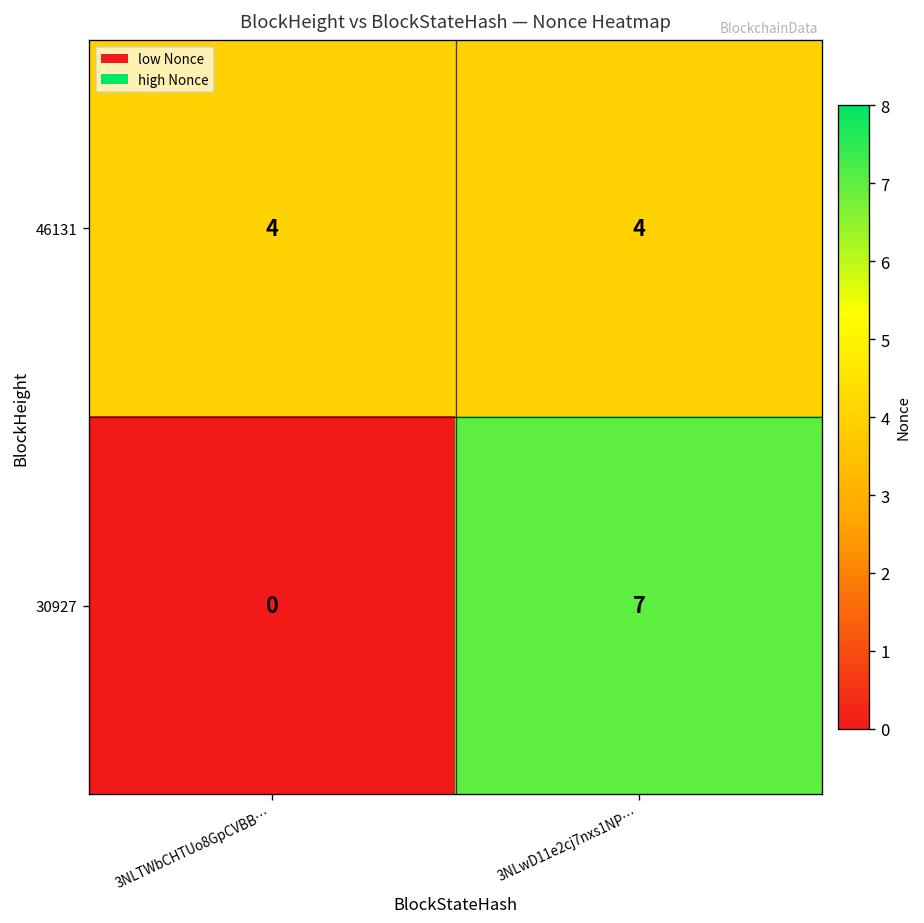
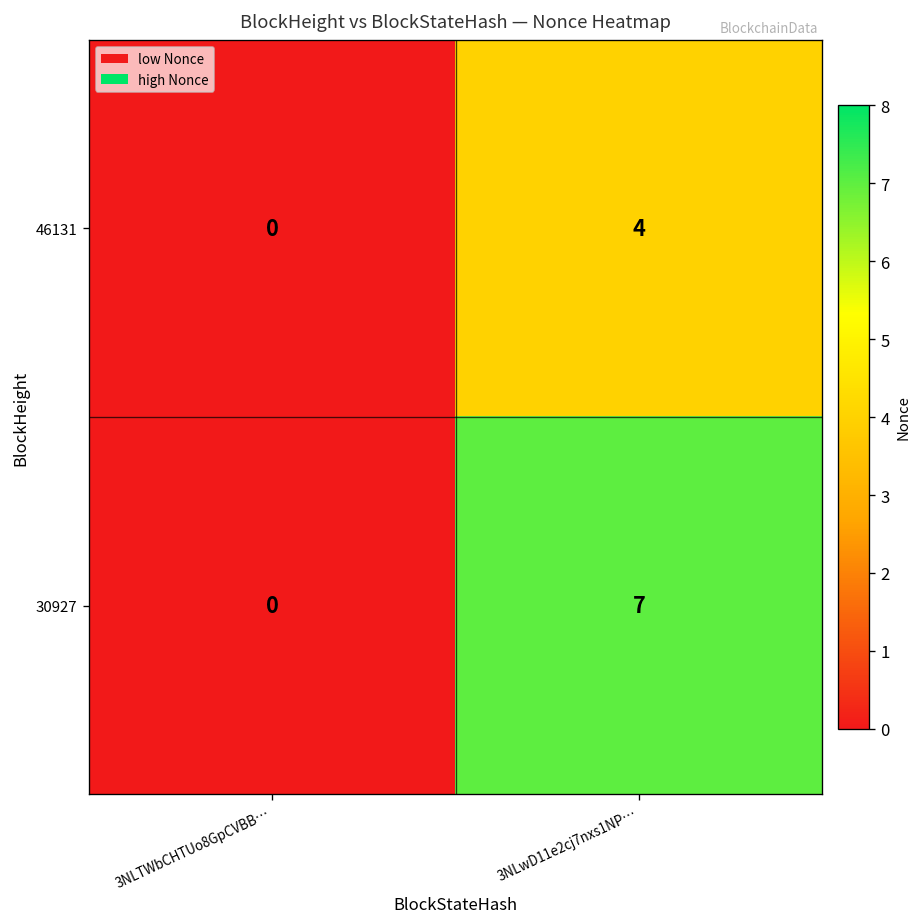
46131, 3NLTWbCHTUo8GpCVBB…: 4 -> 0
